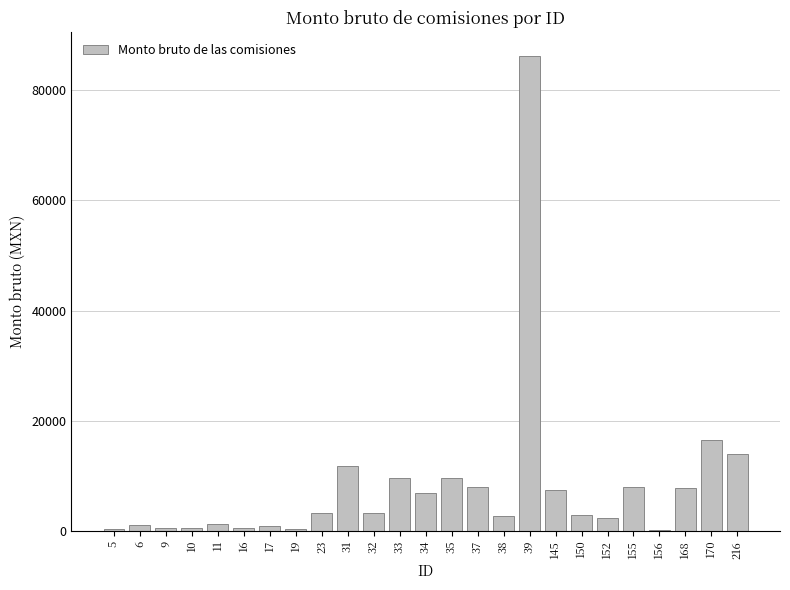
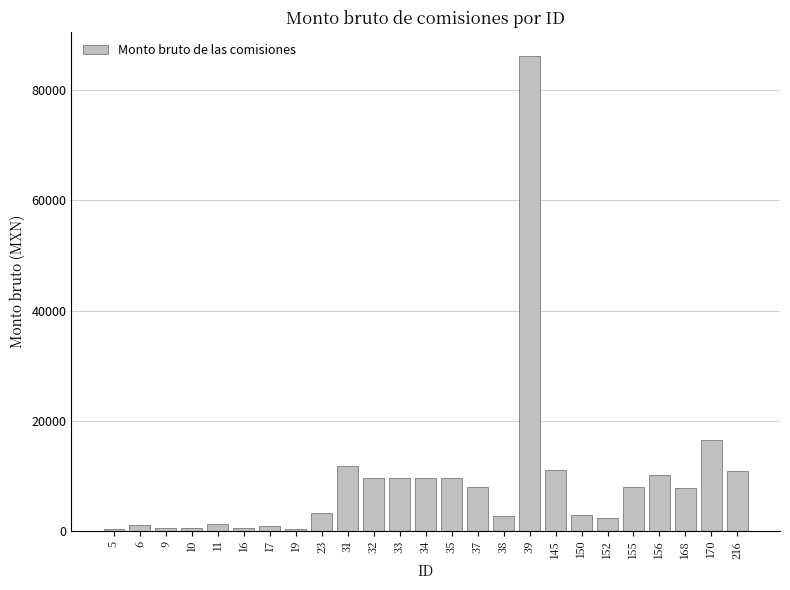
32: 3000 -> 10000
34: 7000 -> 10000
145: 7000 -> 11000
156: 0 -> 10000
216: 14000 -> 11000
